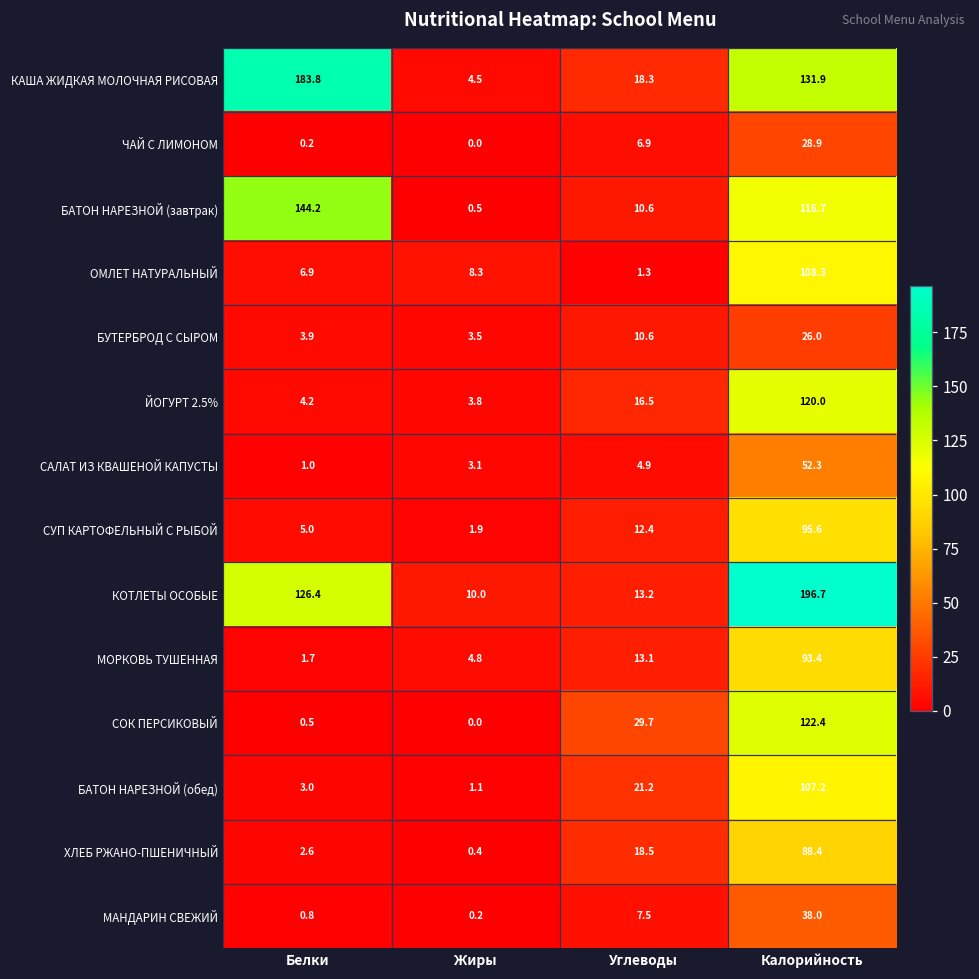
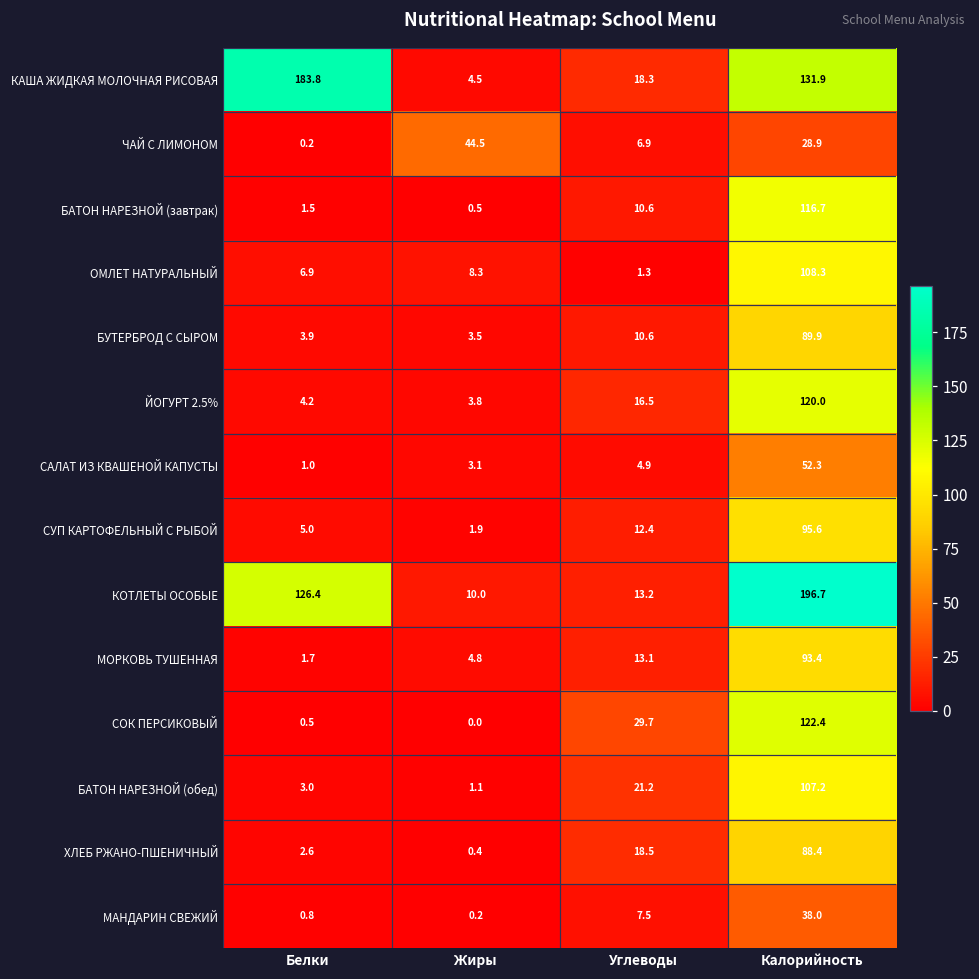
ЧАЙ С ЛИМОНОМ, Жиры: 0.0 -> 44.5
БАТОН НАРЕЗНОЙ (завтрак), Белки: 144.2 -> 1.5
БУТЕРБРОД С СЫРОМ, Калорийность: 26.0 -> 89.9
